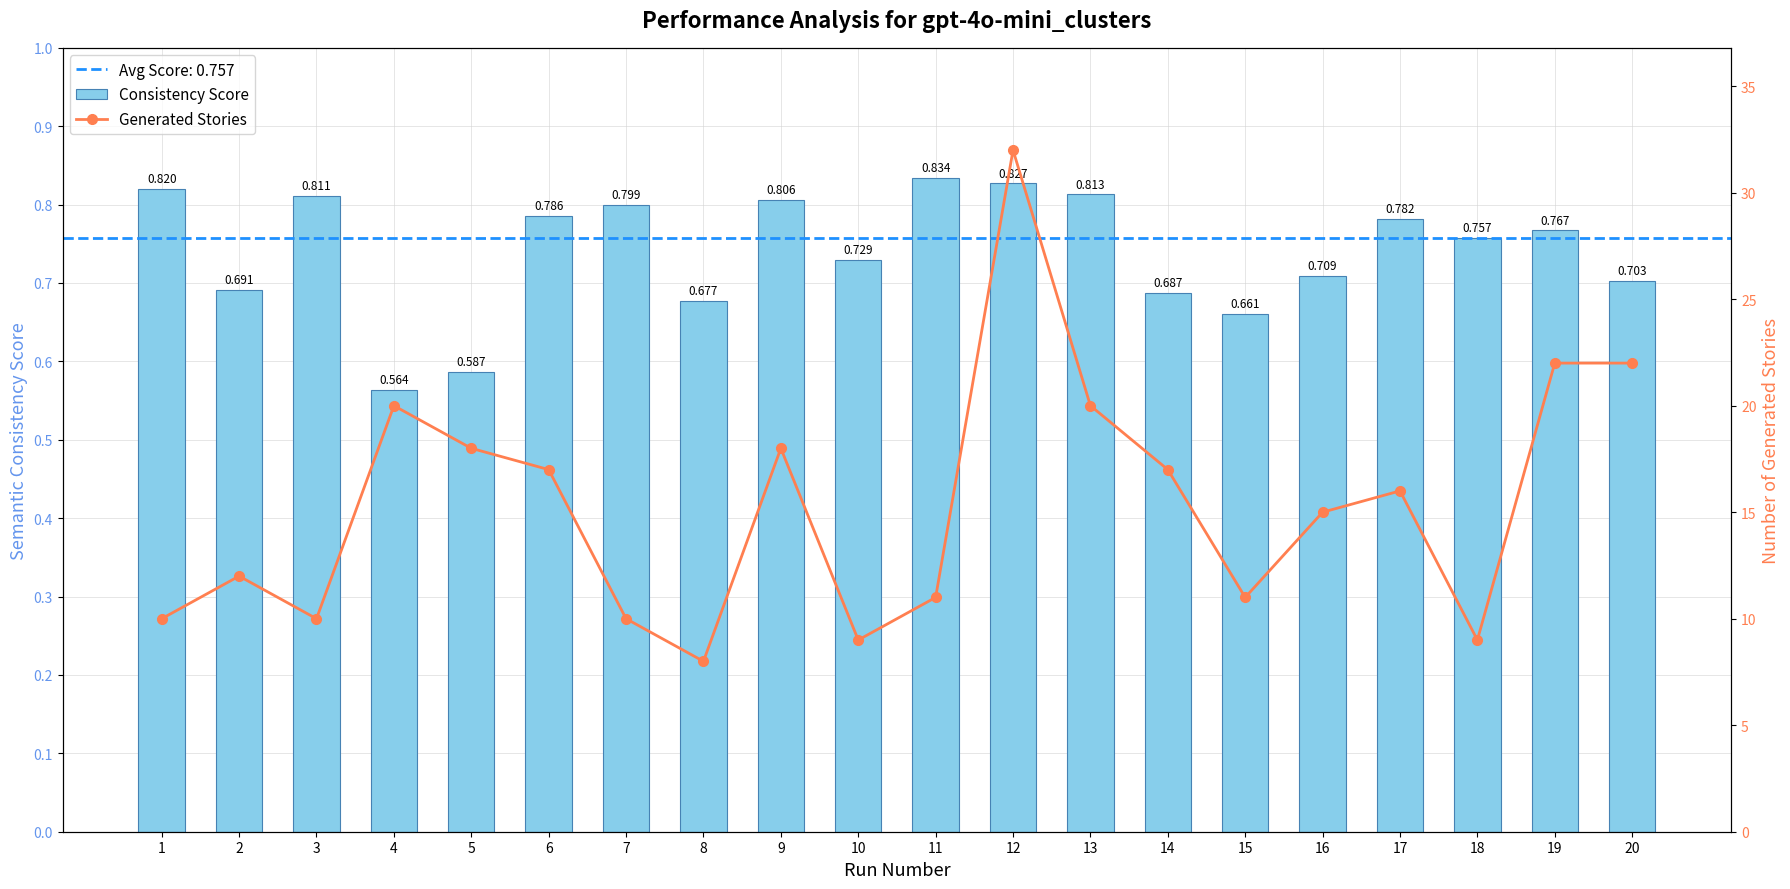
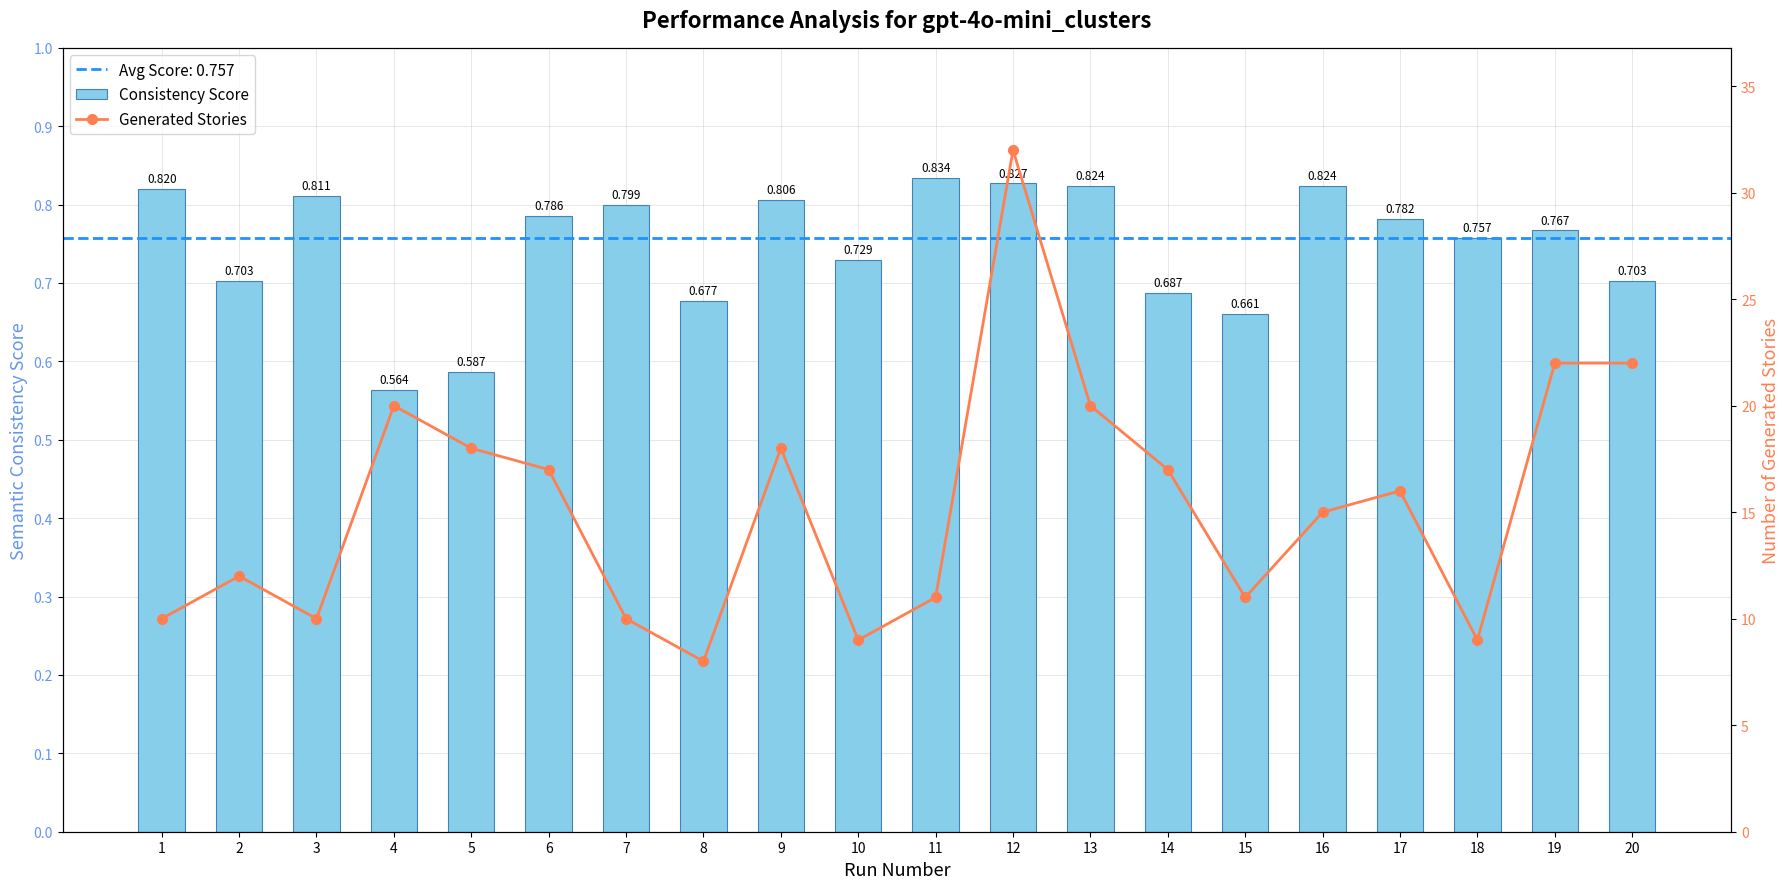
Consistency Score, 2: 0.691 -> 0.703
Consistency Score, 13: 0.813 -> 0.824
Consistency Score, 16: 0.709 -> 0.824
